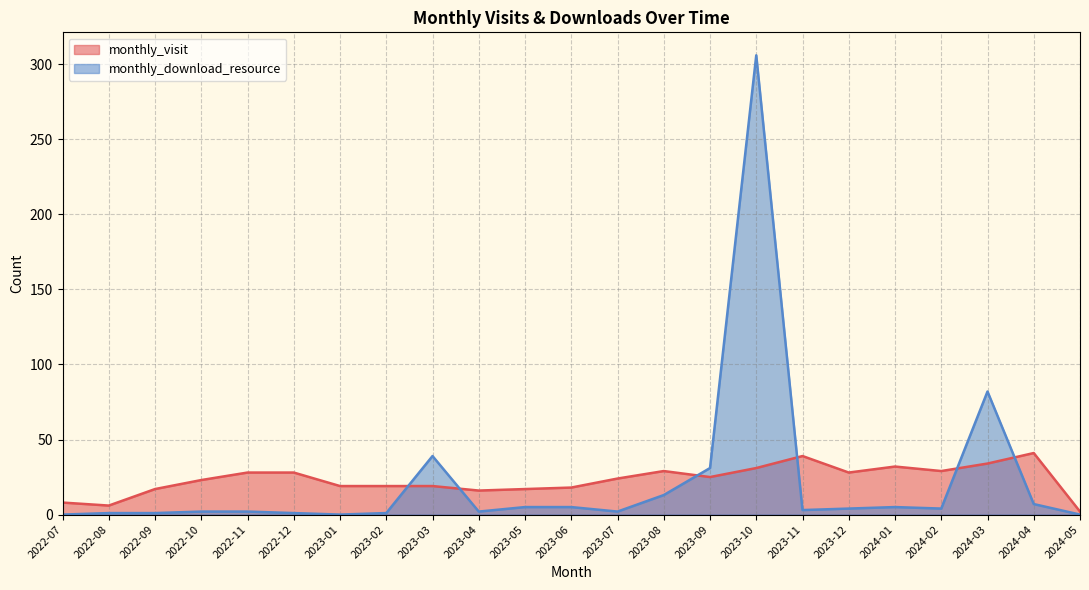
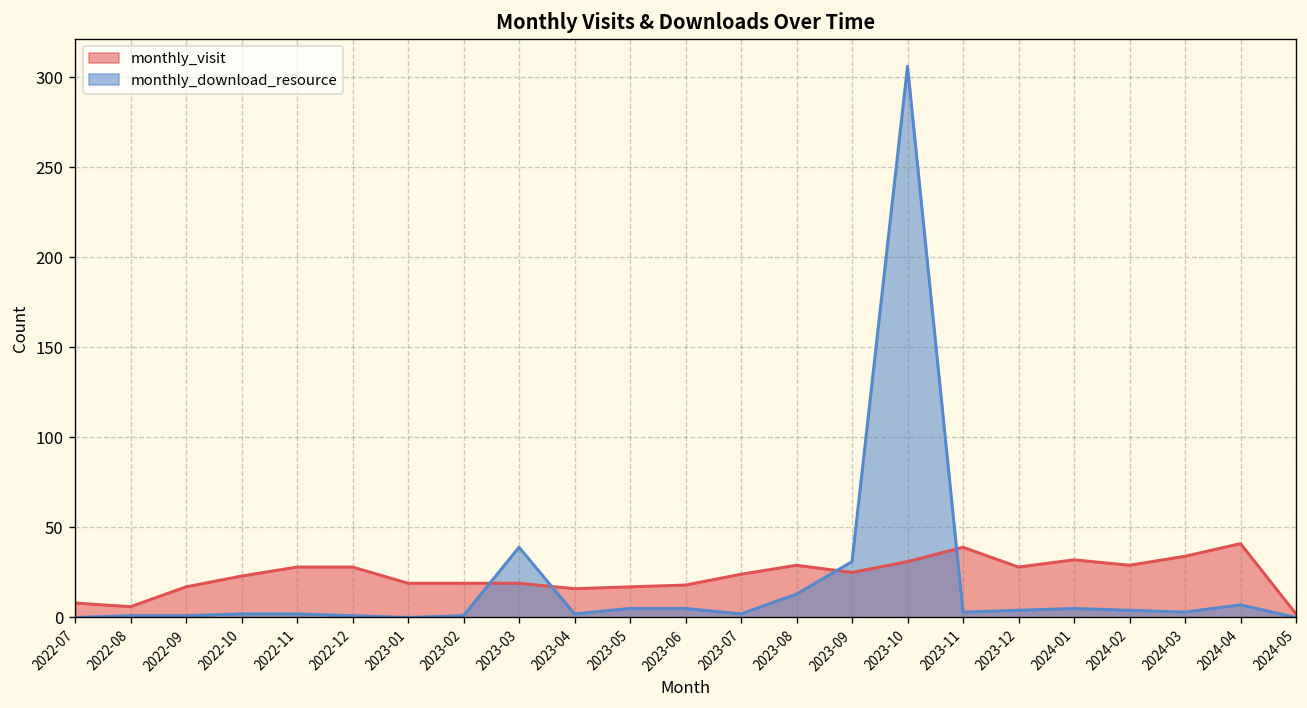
monthly_download_resource, 2024-03: 82 -> 3
